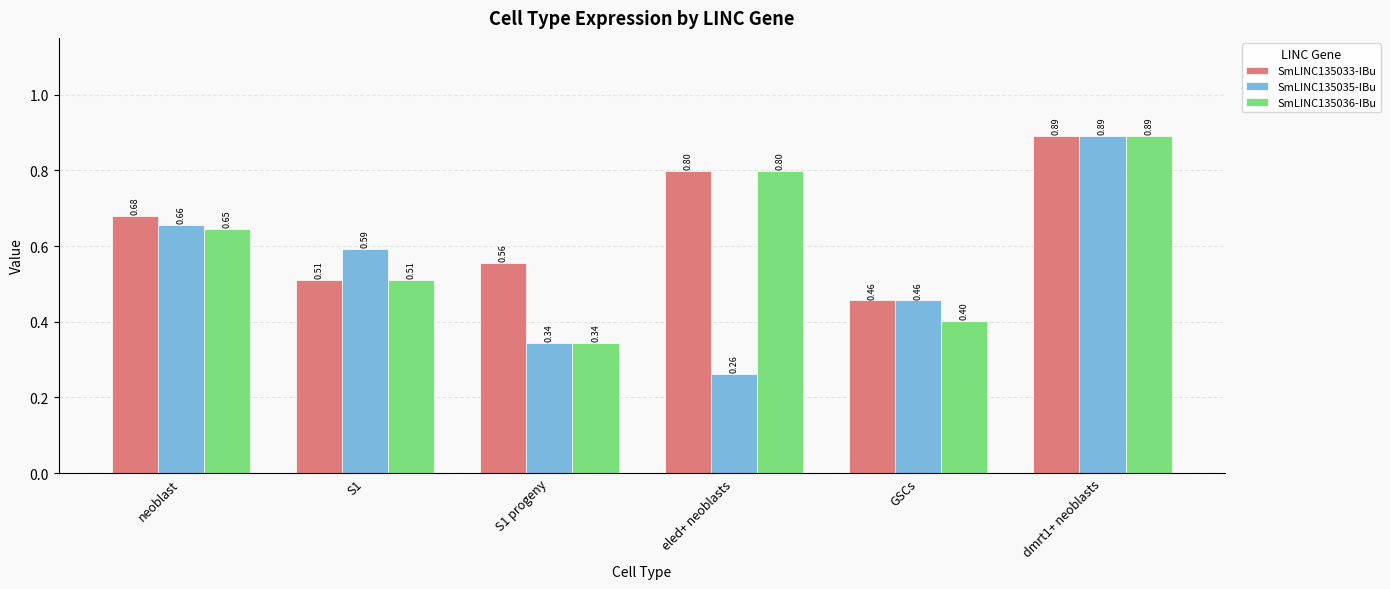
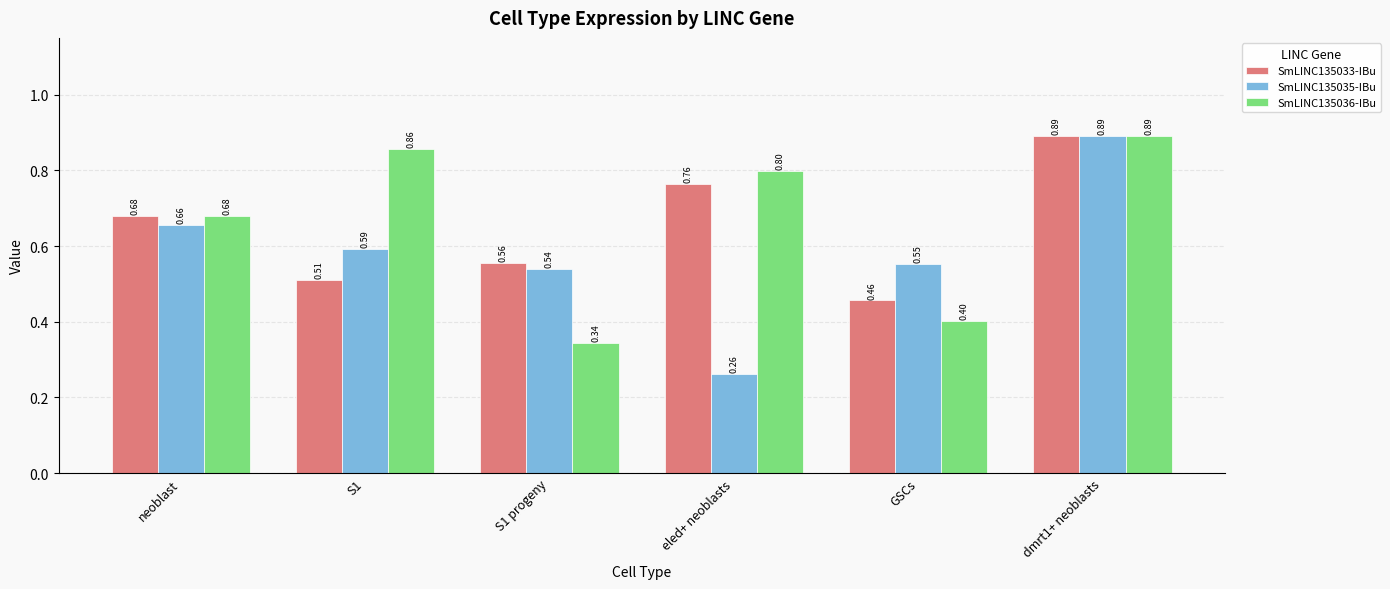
SmLINC135036-IBu, neoblast: 0.65 -> 0.68
SmLINC135036-IBu, S1: 0.51 -> 0.86
SmLINC135035-IBu, S1 progeny: 0.34 -> 0.54
SmLINC135033-IBu, eled+ neoblasts: 0.80 -> 0.76
SmLINC135035-IBu, GSCs: 0.46 -> 0.55
